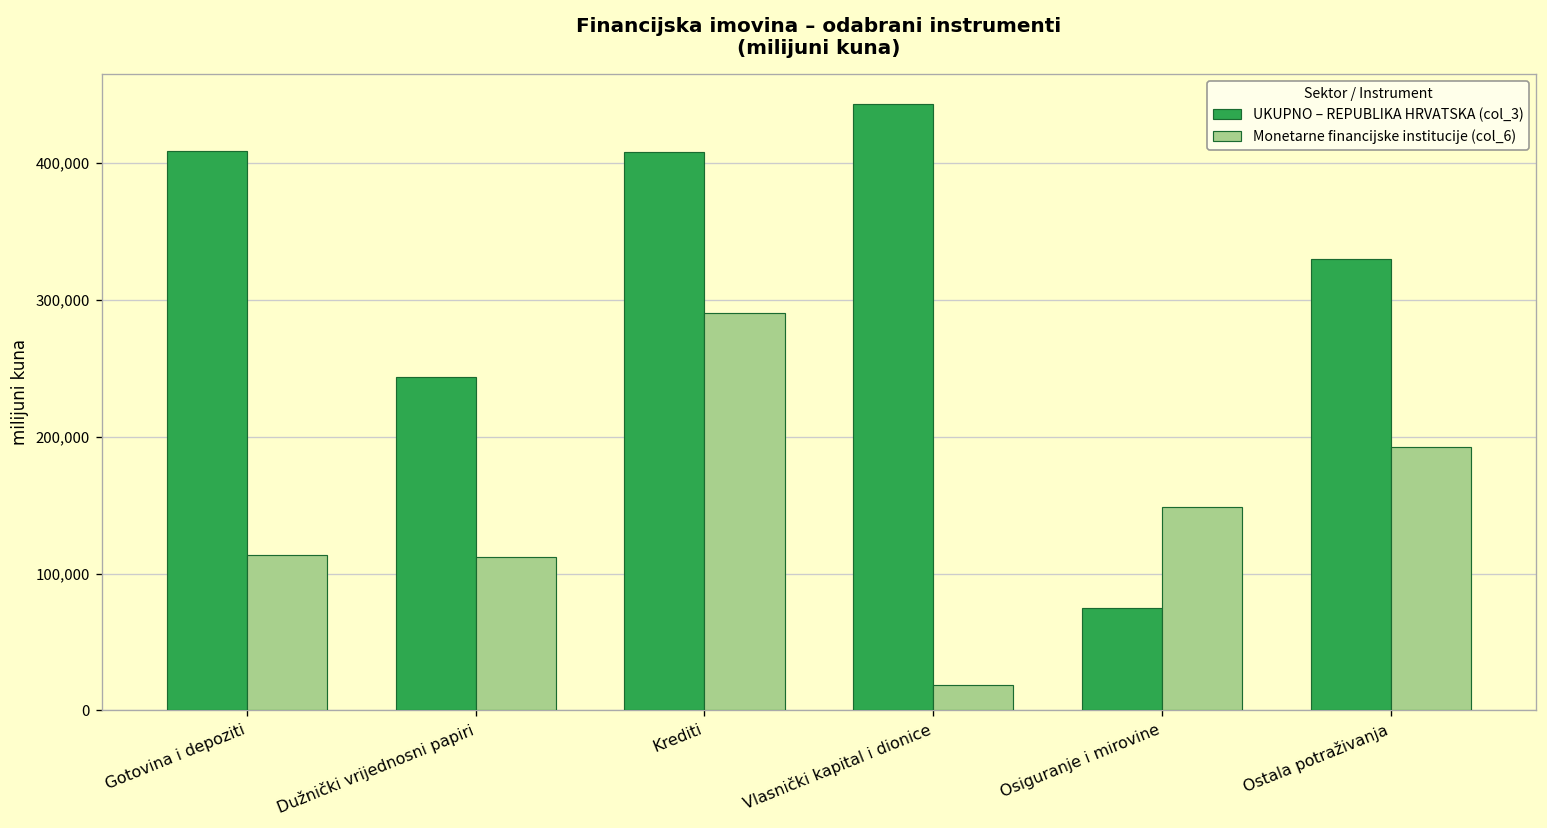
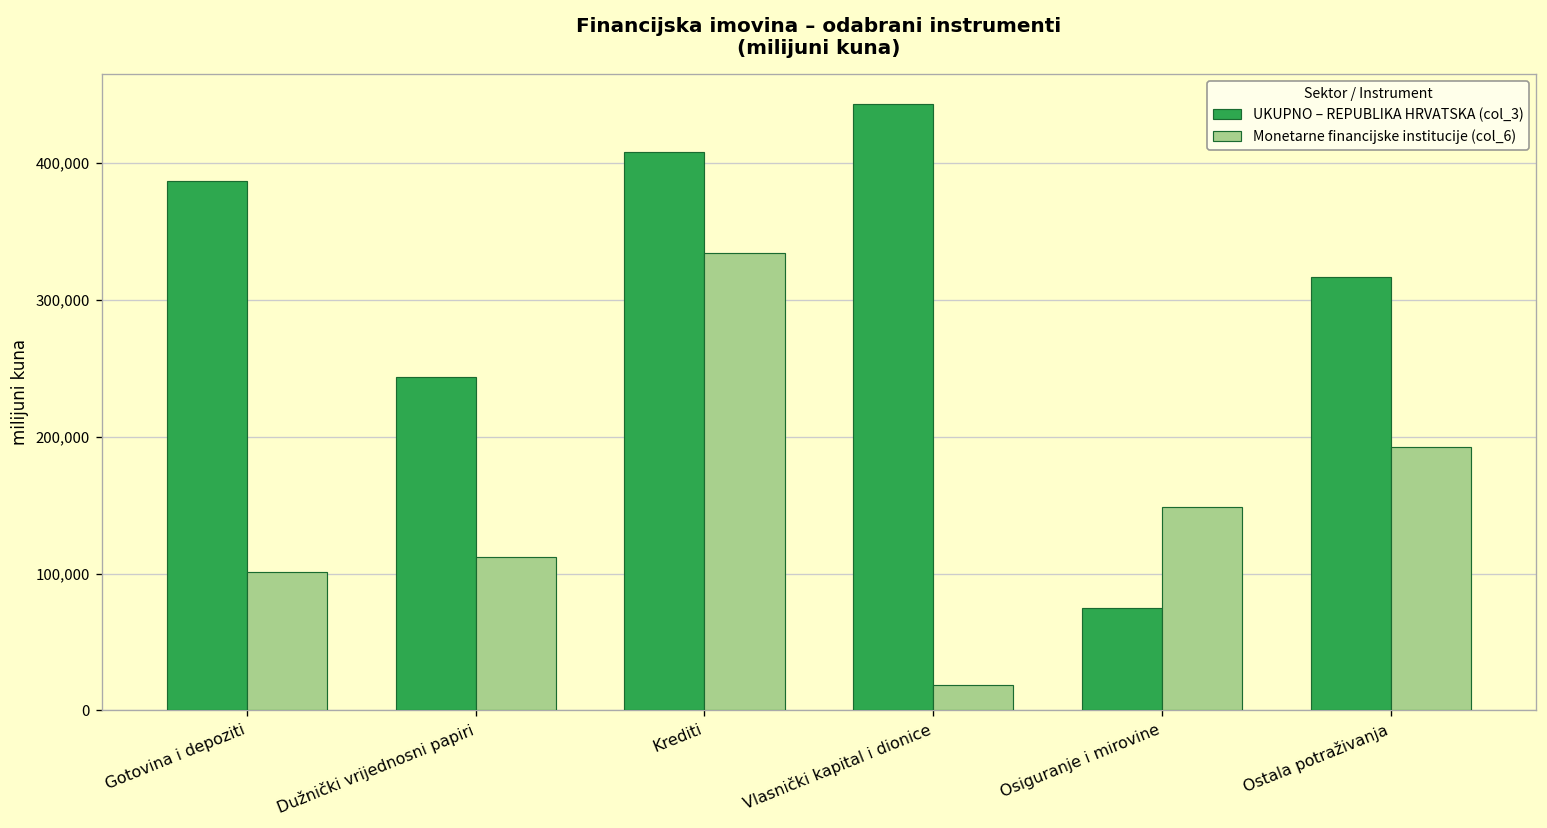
UKUPNO – REPUBLIKA HRVATSKA (col_3), Gotovina i depoziti: 409,000 -> 387,000
Monetarne financijske institucije (col_6), Gotovina i depoziti: 114,000 -> 101,000
Monetarne financijske institucije (col_6), Krediti: 291,000 -> 335,000
UKUPNO – REPUBLIKA HRVATSKA (col_3), Ostala potraživanja: 330,000 -> 317,000
